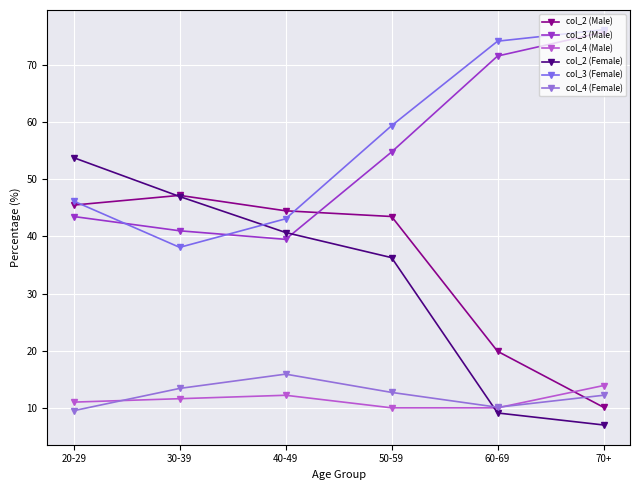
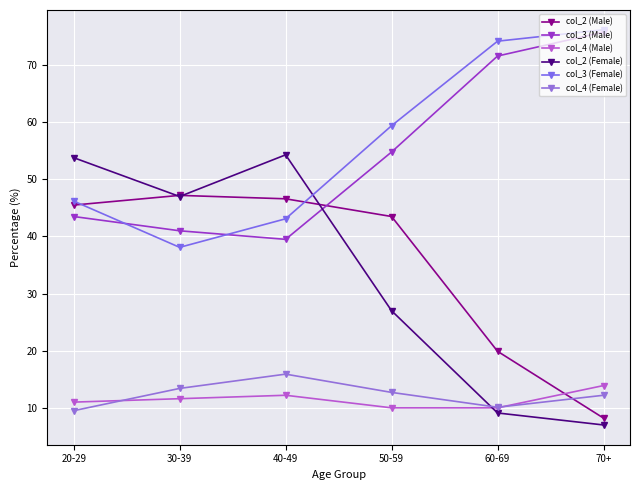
col_2 (Male), 40-49: 45 -> 47
col_2 (Female), 40-49: 41 -> 54
col_2 (Female), 50-59: 36 -> 27
col_2 (Male), 70+: 10 -> 8
